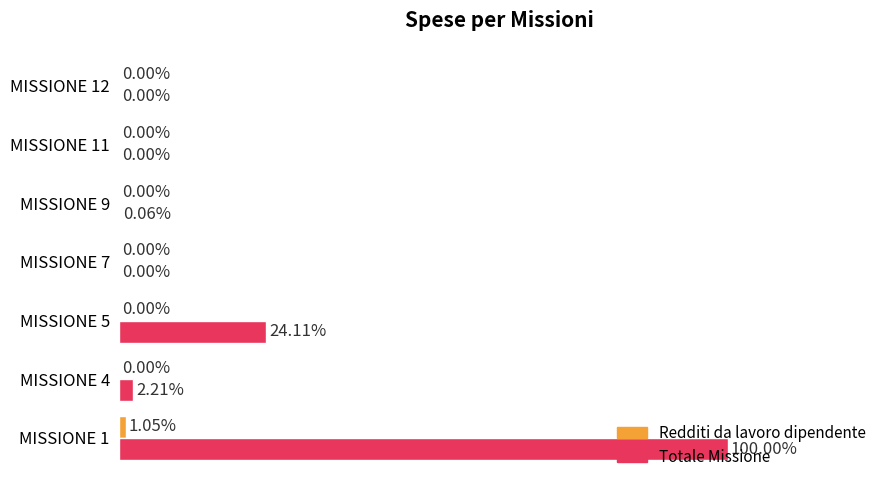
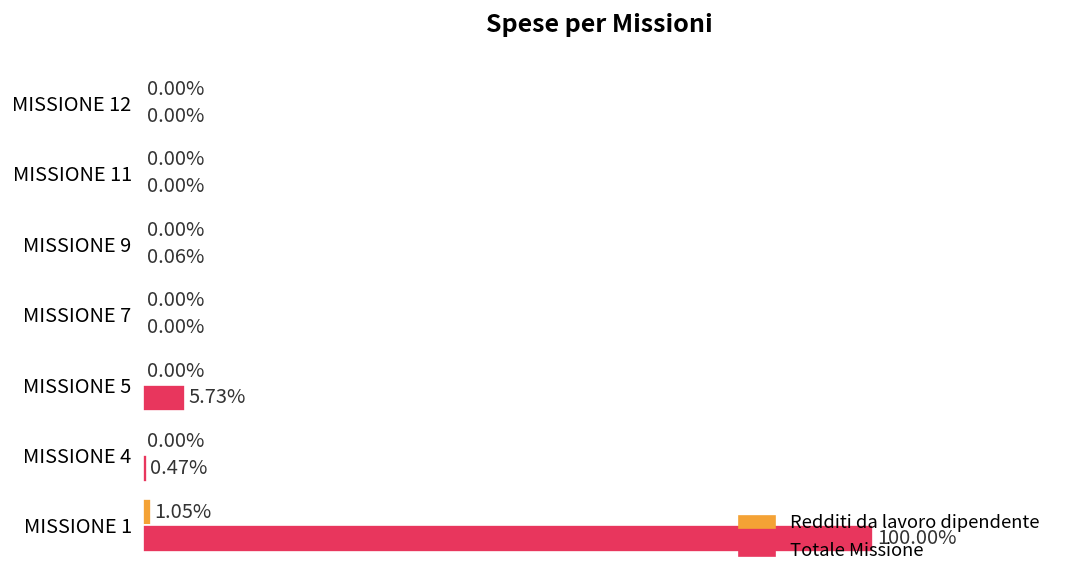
Totale Missione, MISSIONE 5: 24.11% -> 5.73%
Totale Missione, MISSIONE 4: 2.21% -> 0.47%
